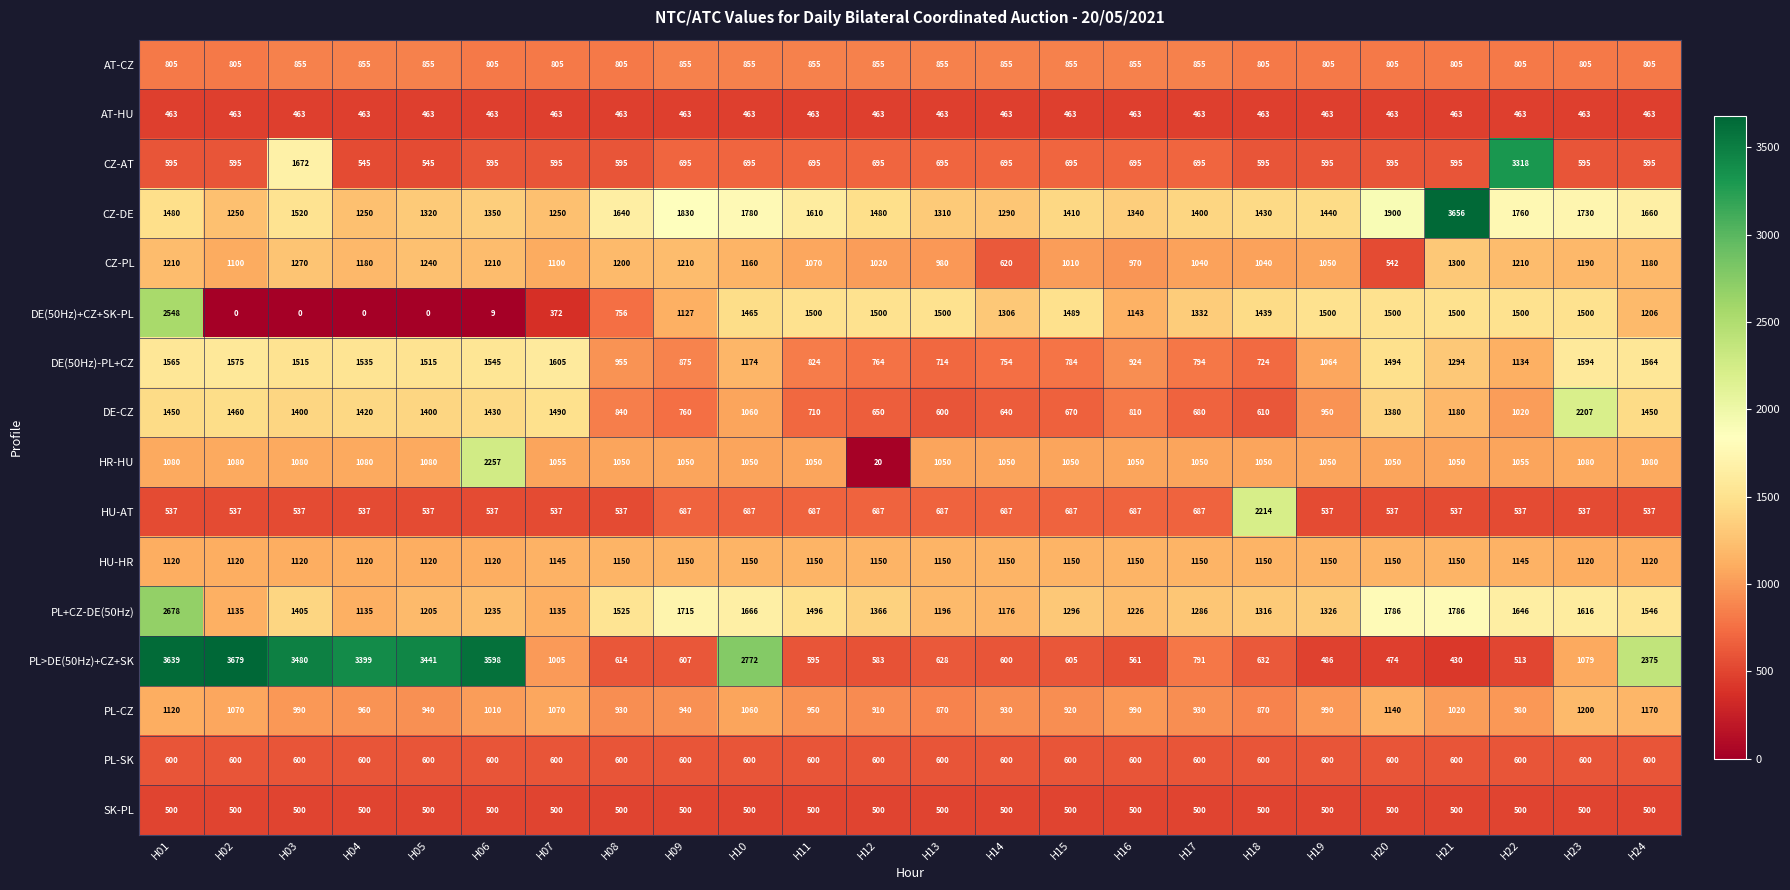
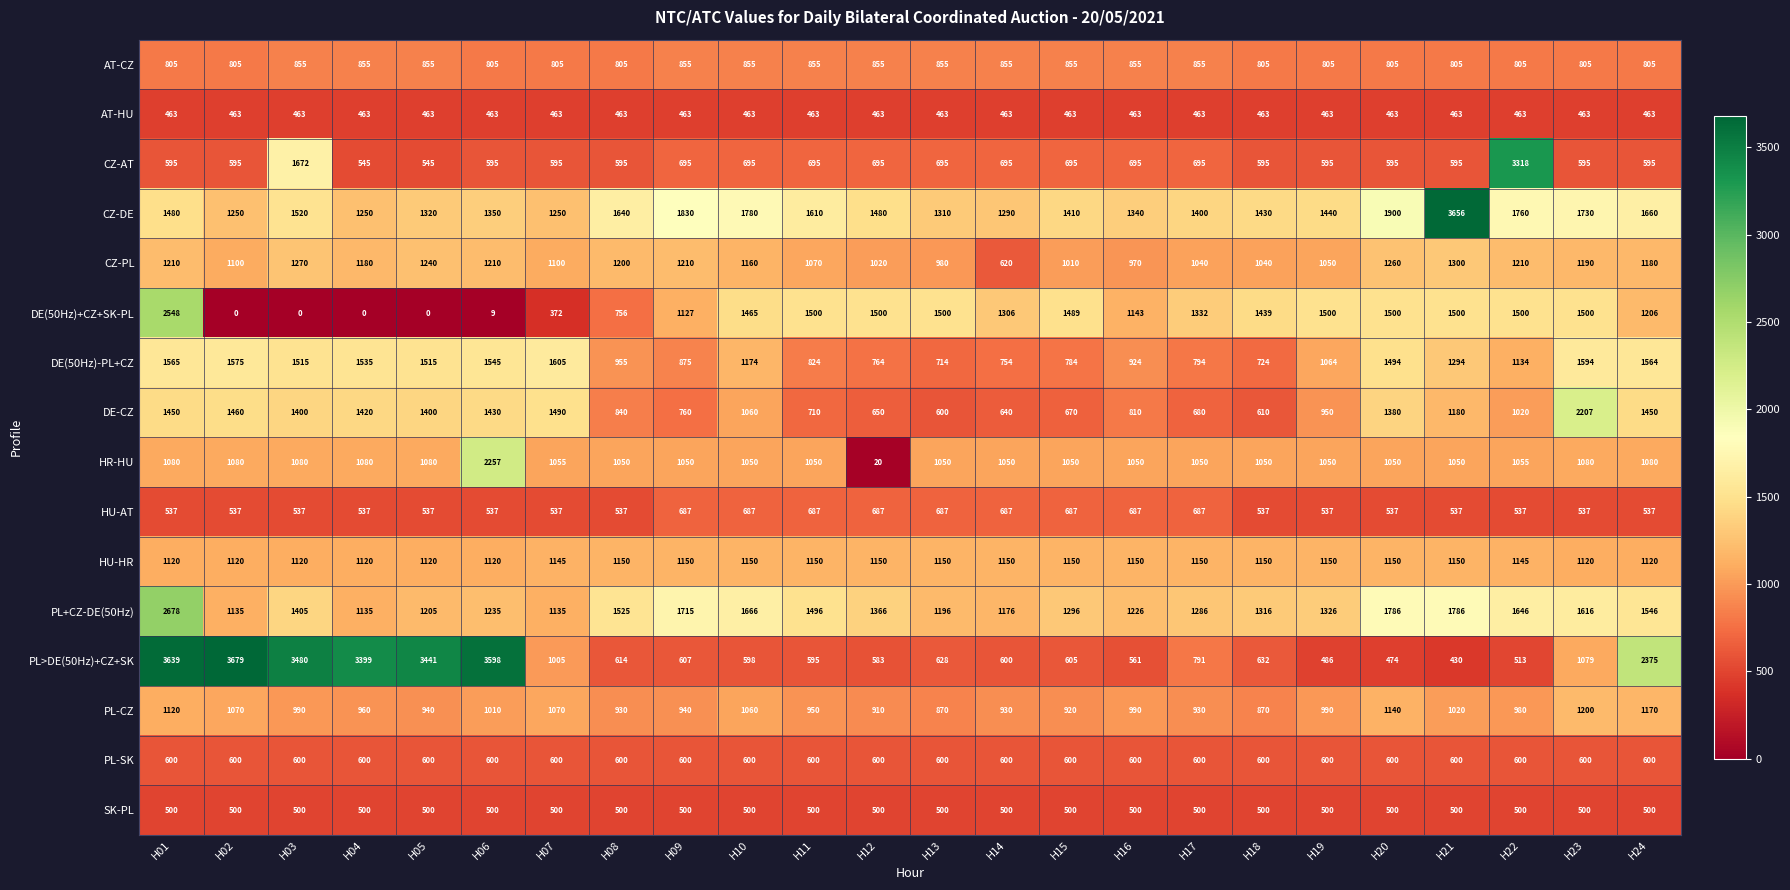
CZ-PL, H20: 542 -> 1260
HU-AT, H18: 2214 -> 537
PL>DE(50Hz)+CZ+SK, H10: 2772 -> 598
